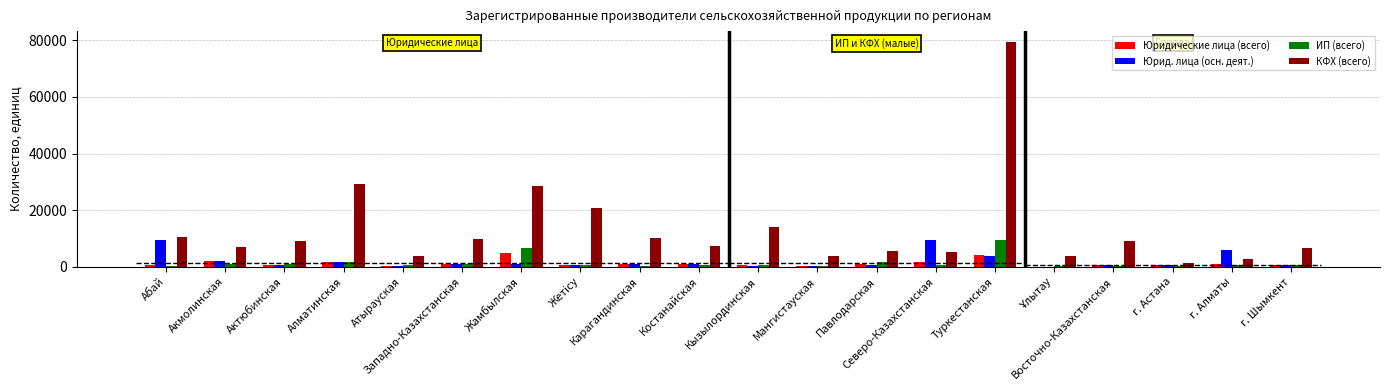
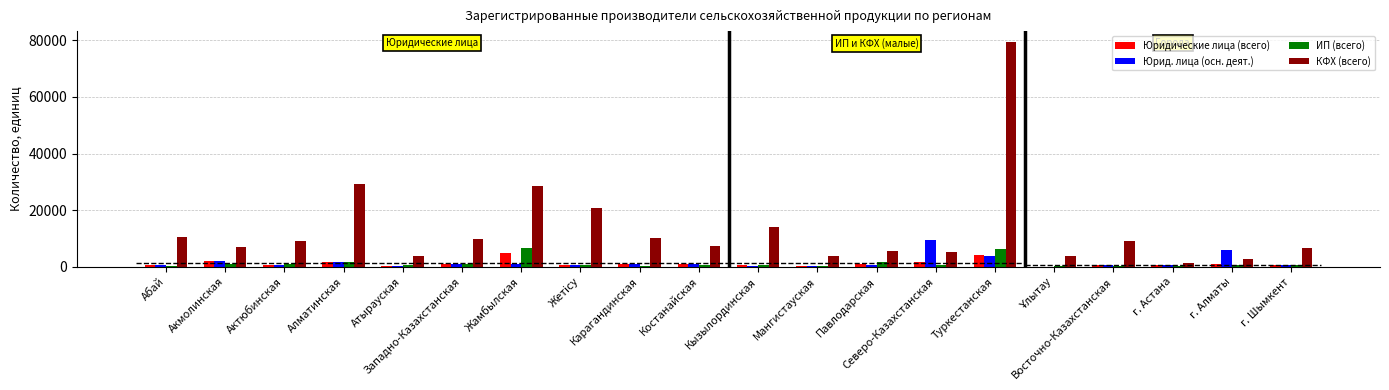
Юрид. лица (осн. деят.), Абай: 9000 -> 1000
ИП (всего), Туркестанская: 10000 -> 6000
